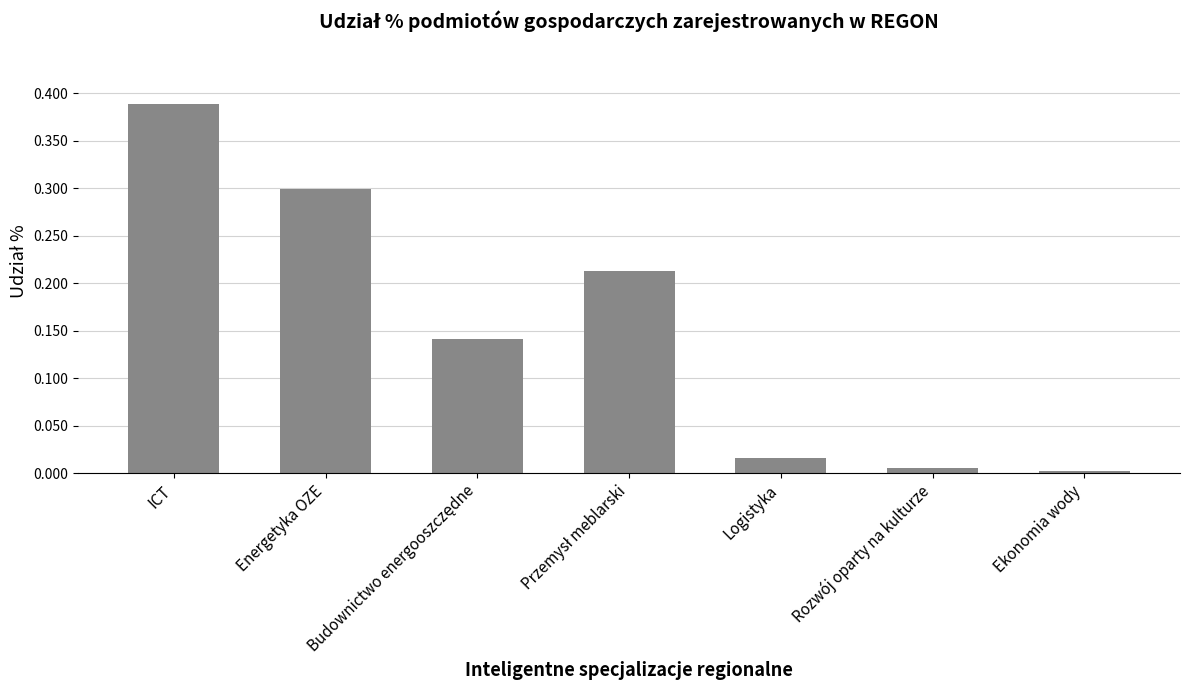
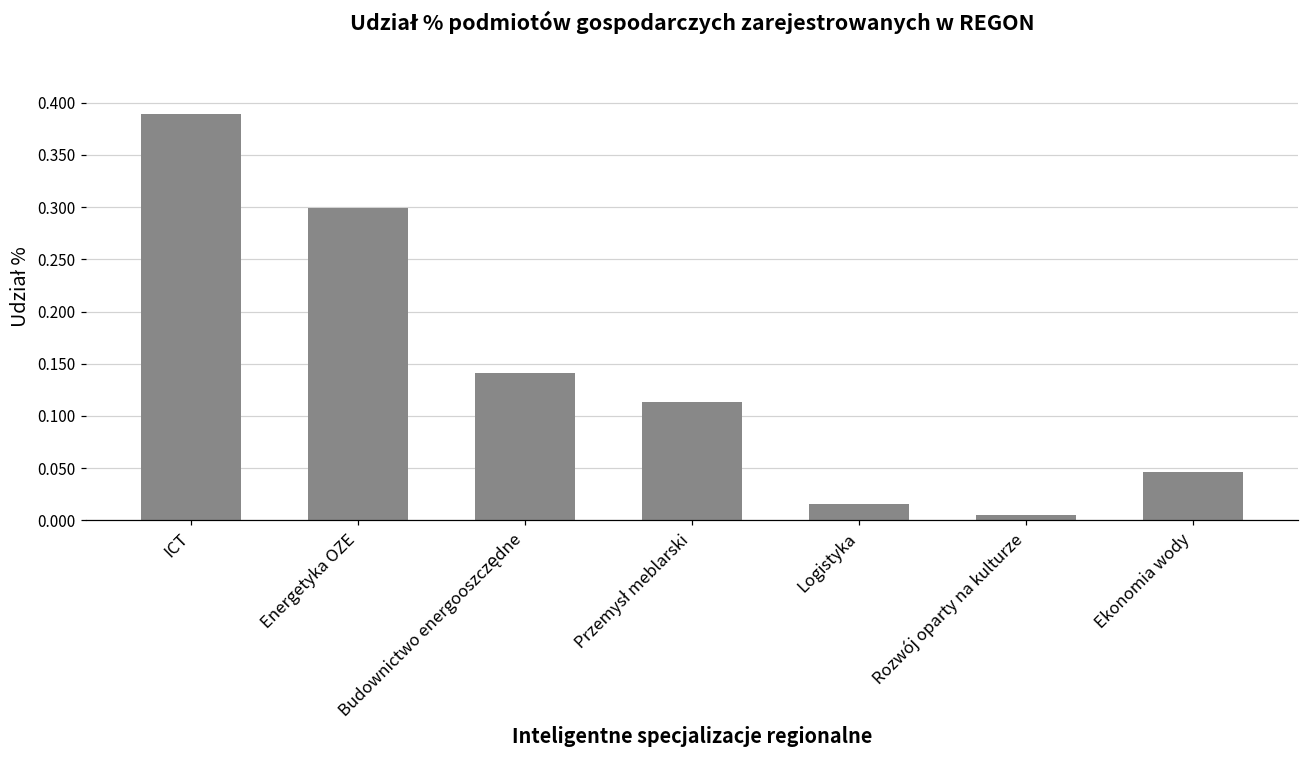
Przemysł meblarski: 0.21 -> 0.11
Ekonomia wody: 0.00 -> 0.05
